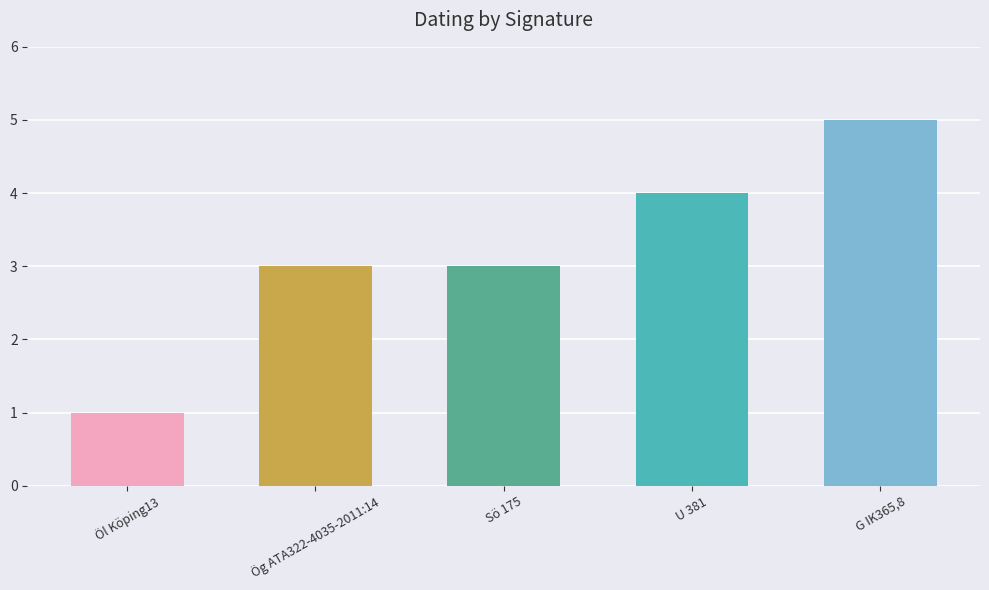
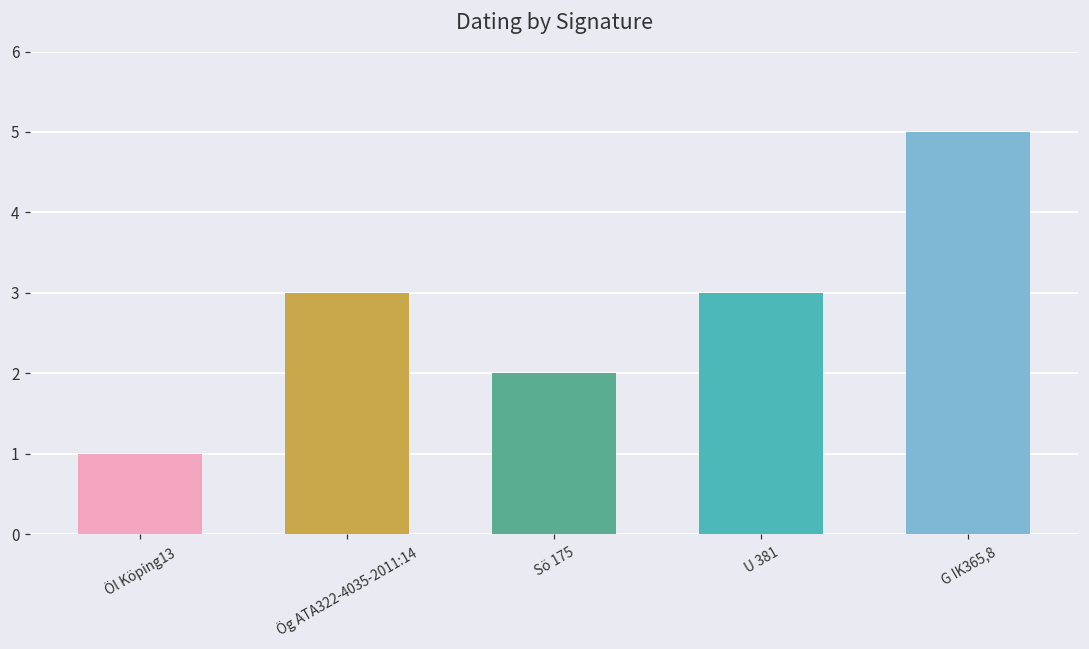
Sö 175: 3 -> 2
U 381: 4 -> 3
